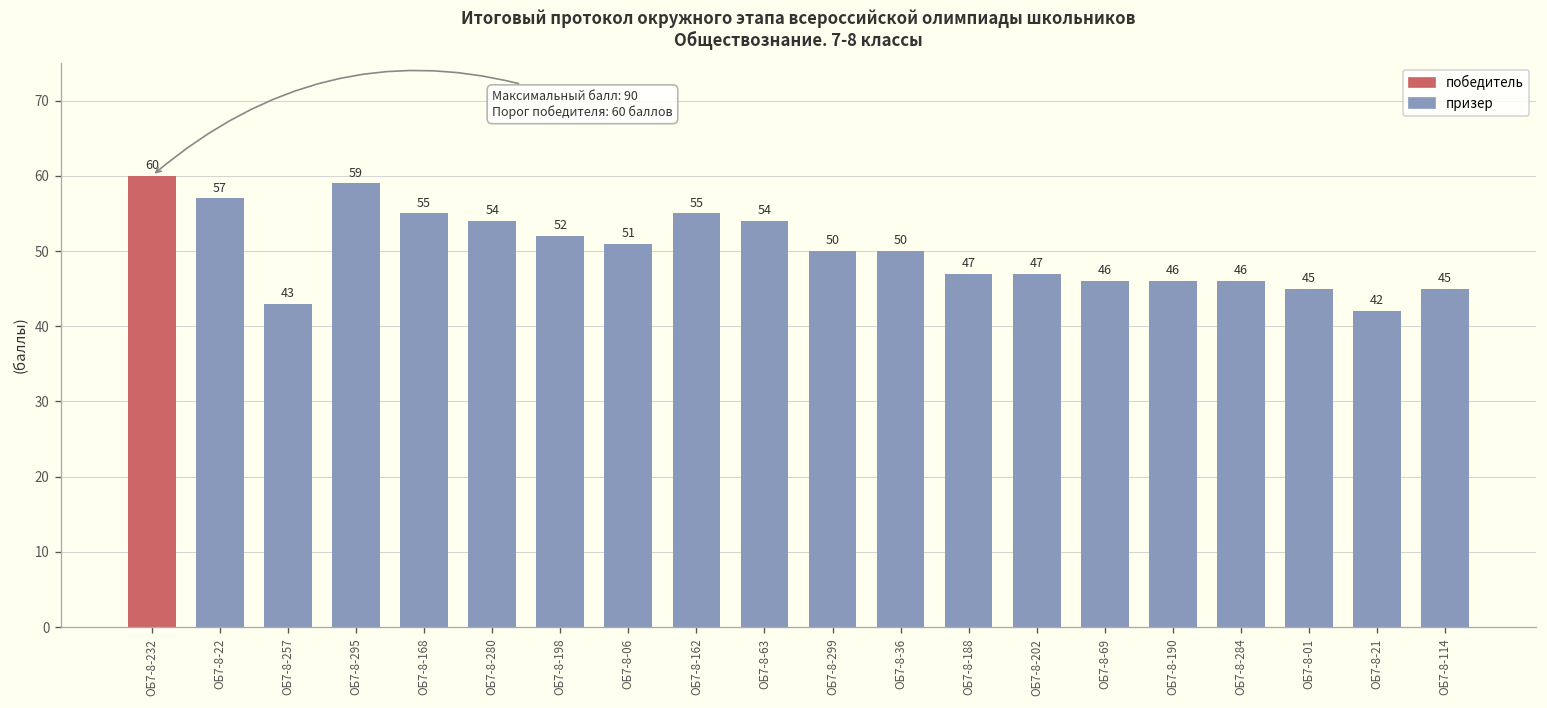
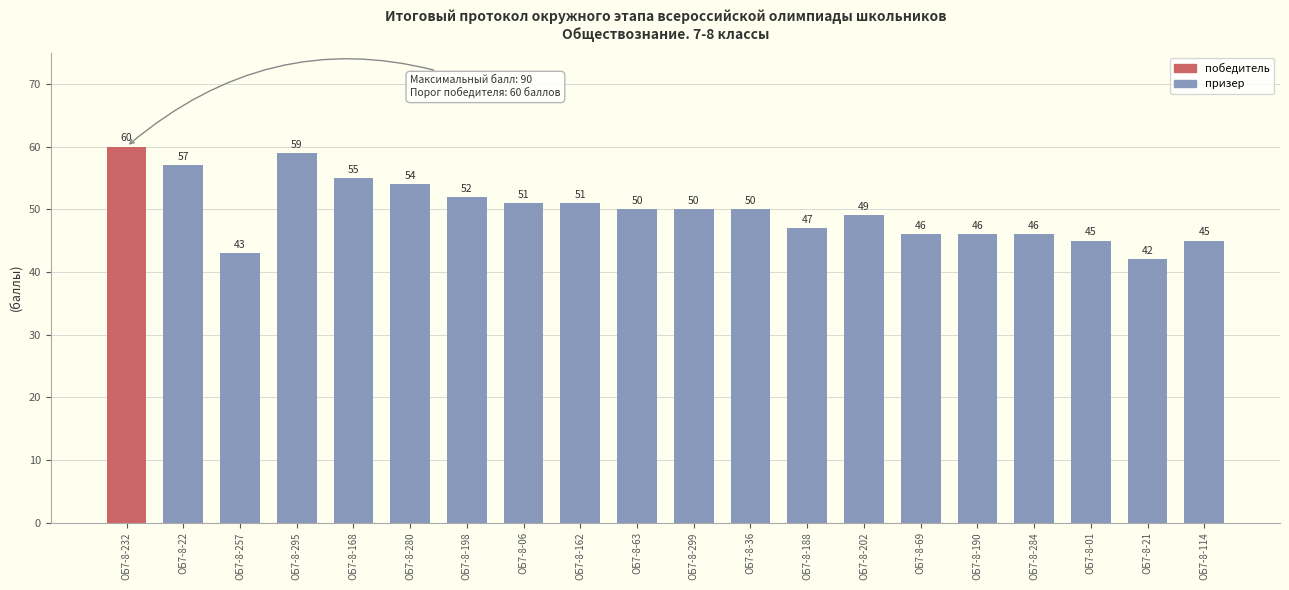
ОБ7-8-162: 55 -> 51
ОБ7-8-63: 54 -> 50
ОБ7-8-202: 47 -> 49
